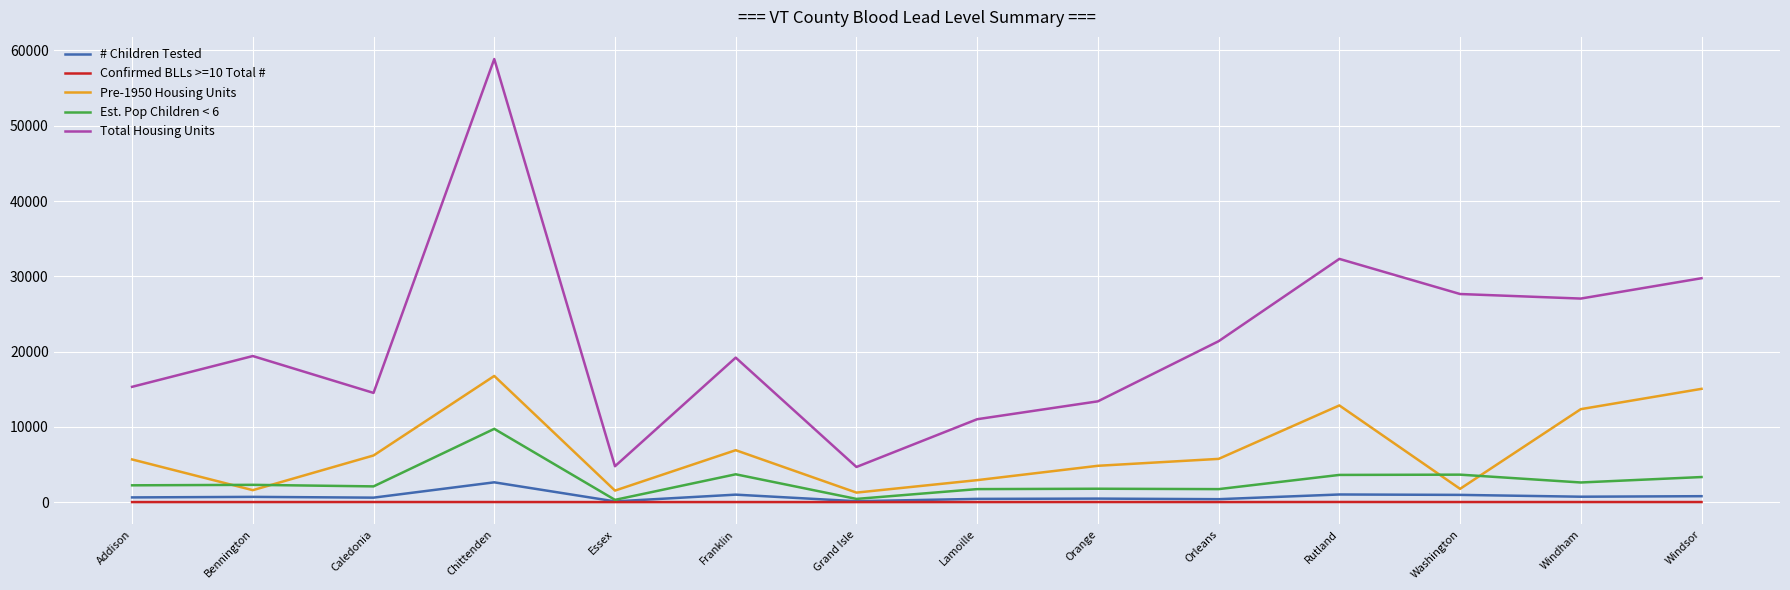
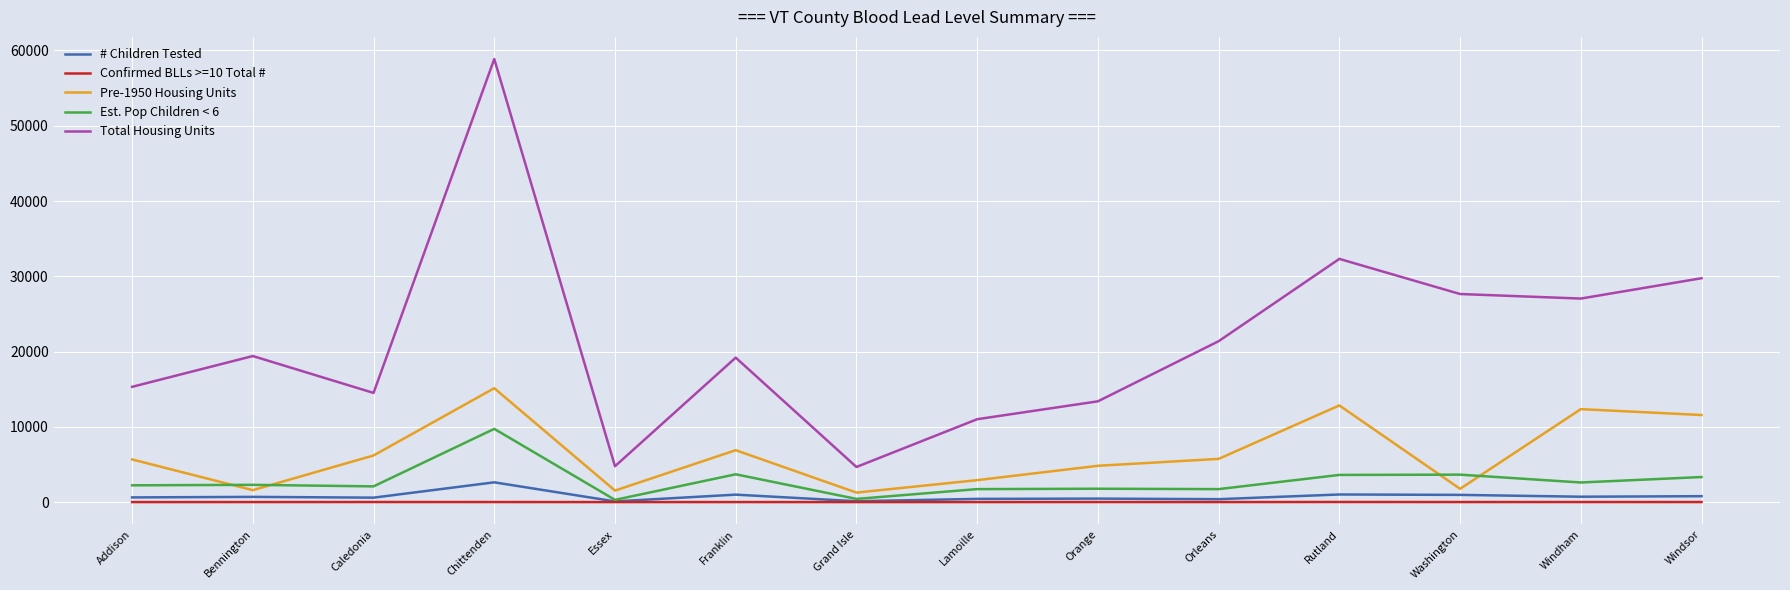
Pre-1950 Housing Units, Chittenden: 17000 -> 15000
Pre-1950 Housing Units, Windsor: 15000 -> 12000
